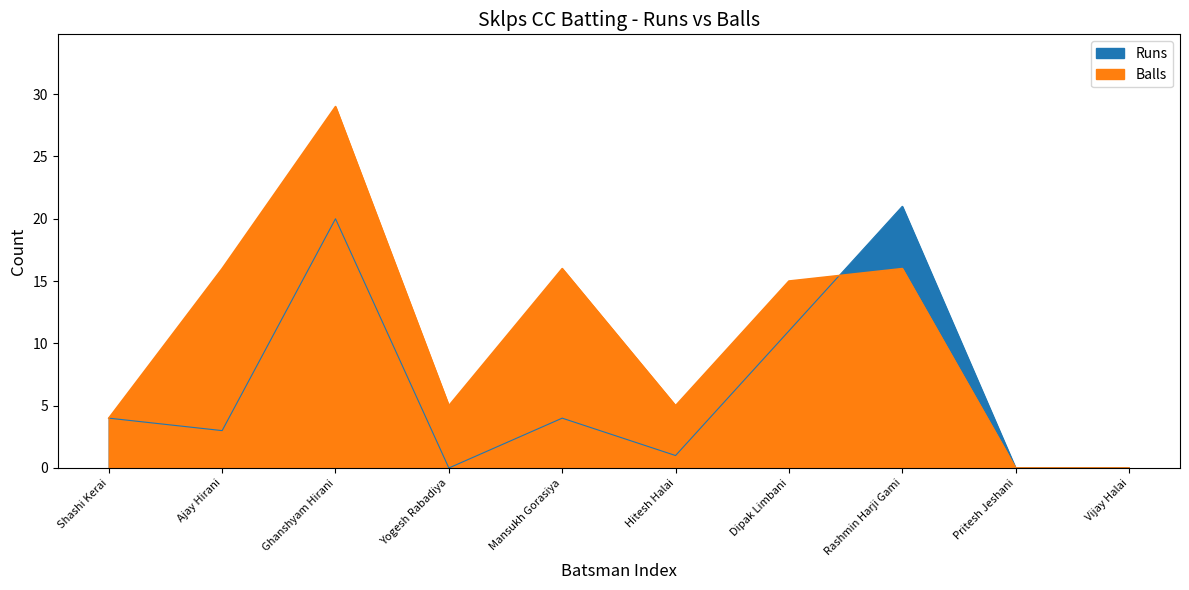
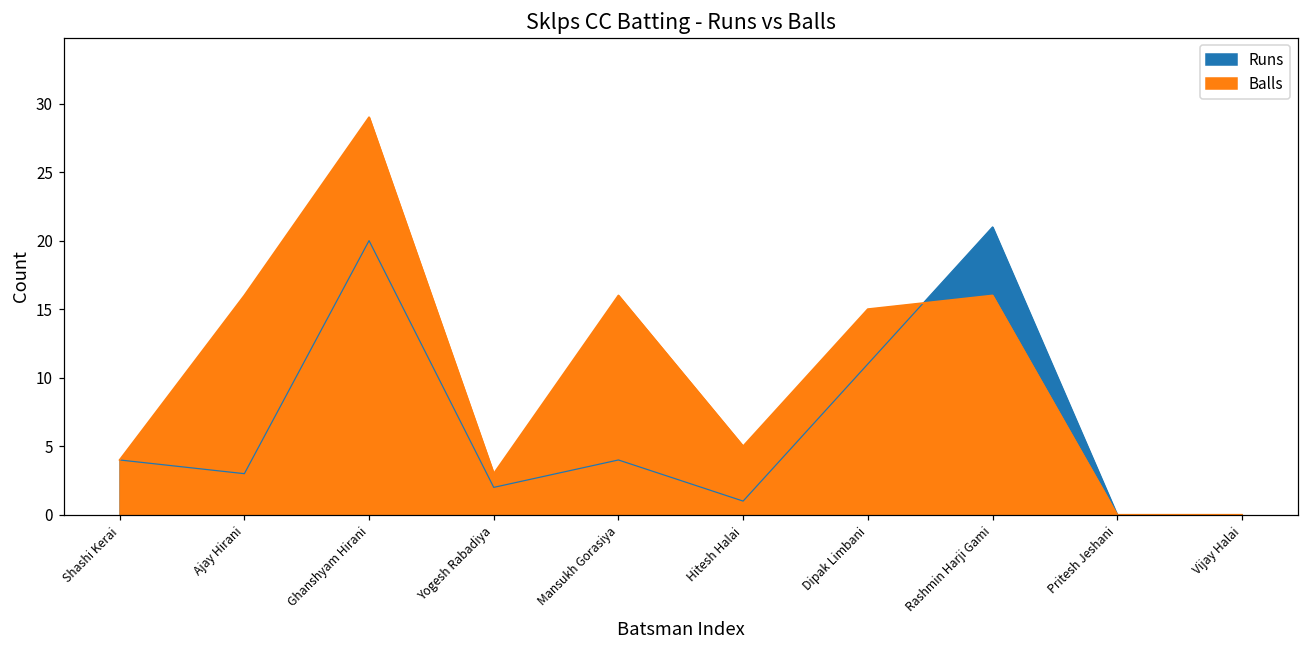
Runs, Yogesh Rabadiya: 0 -> 2
Balls, Yogesh Rabadiya: 5 -> 3
